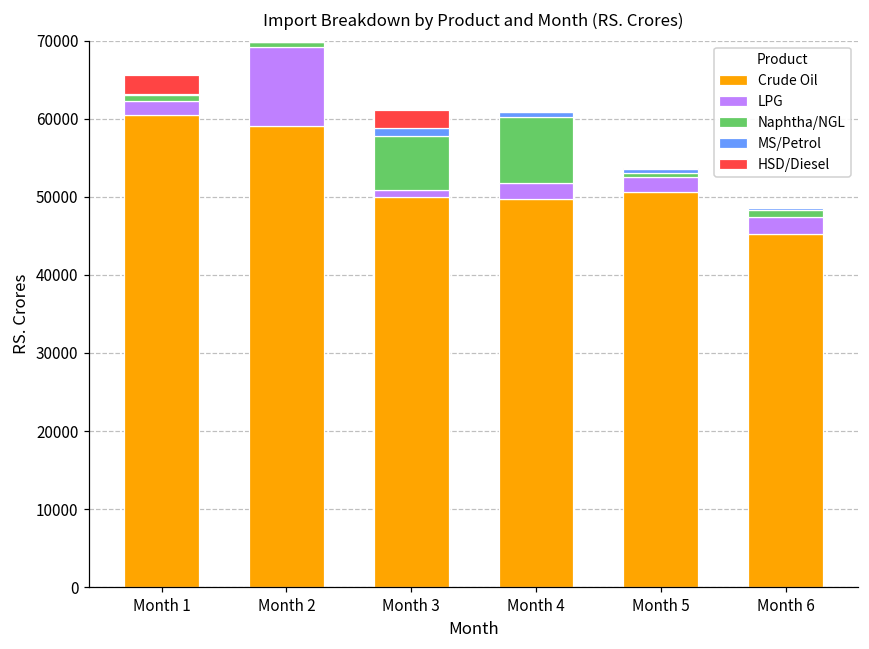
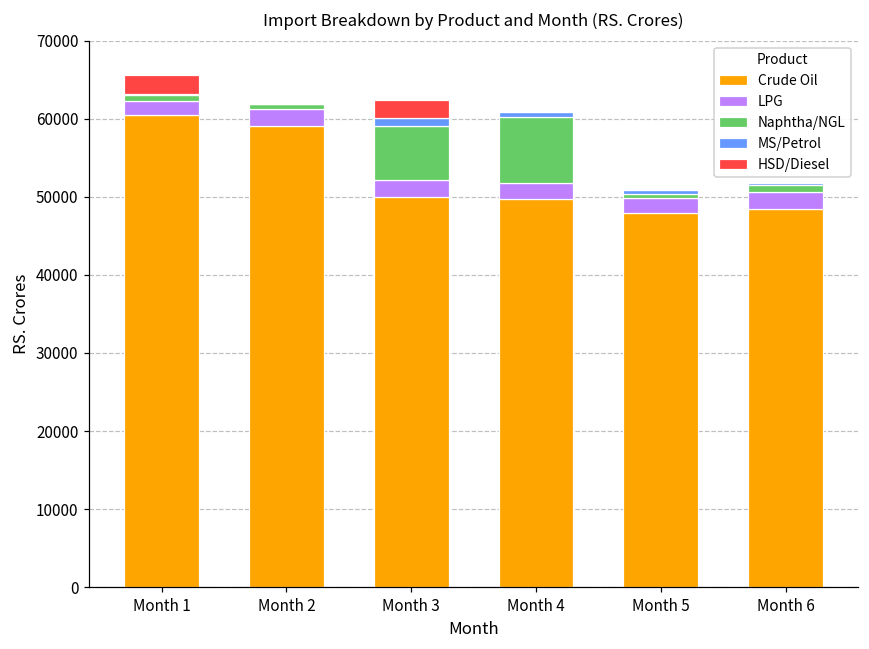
LPG, Month 2: 10000 -> 2000
LPG, Month 3: 1000 -> 2000
Crude Oil, Month 5: 51000 -> 48000
Crude Oil, Month 6: 45000 -> 48000
